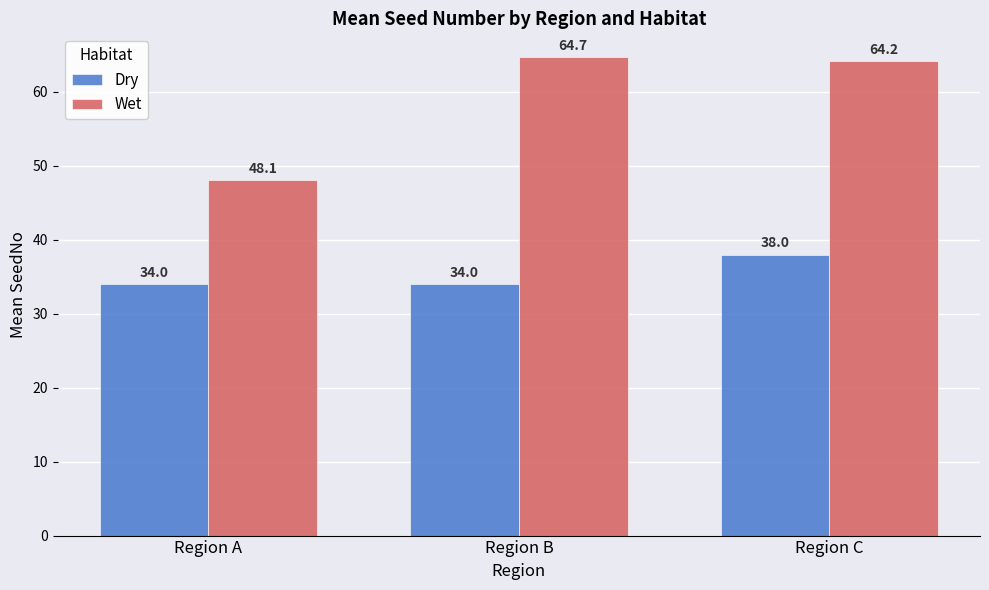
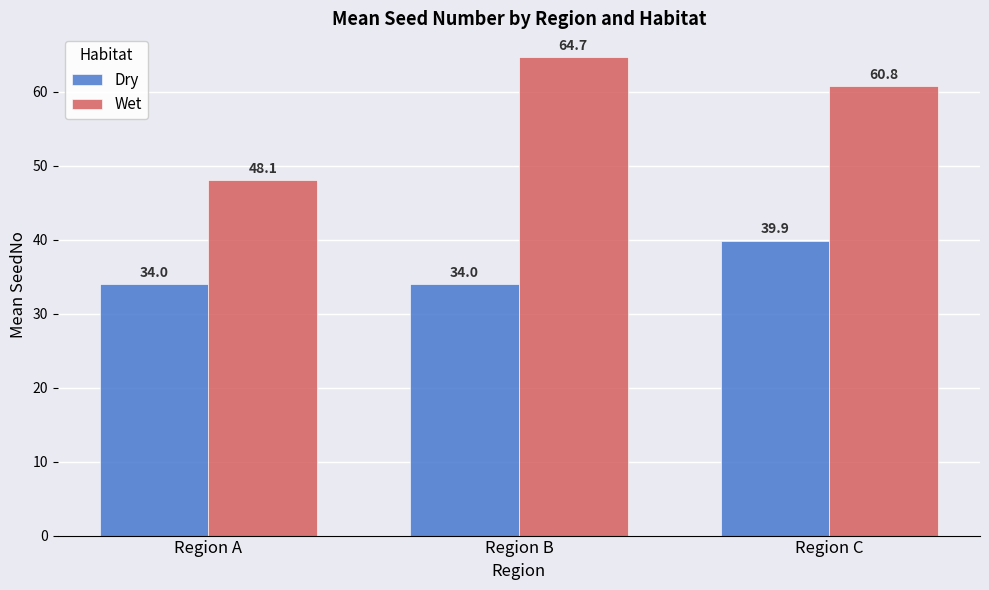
Dry, Region C: 38.0 -> 39.9
Wet, Region C: 64.2 -> 60.8
